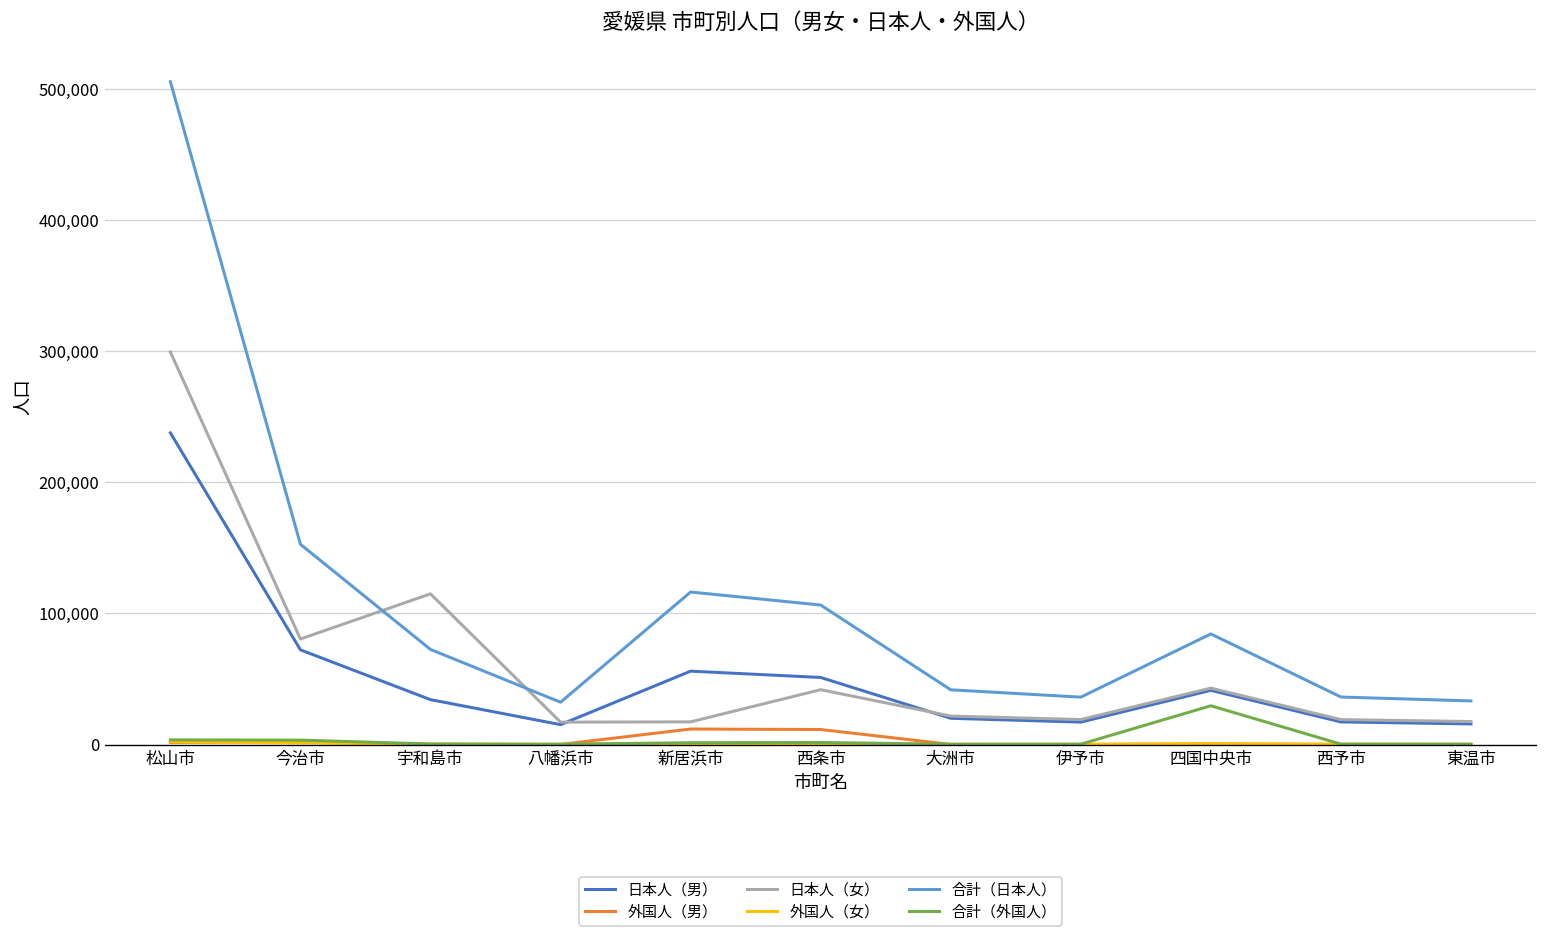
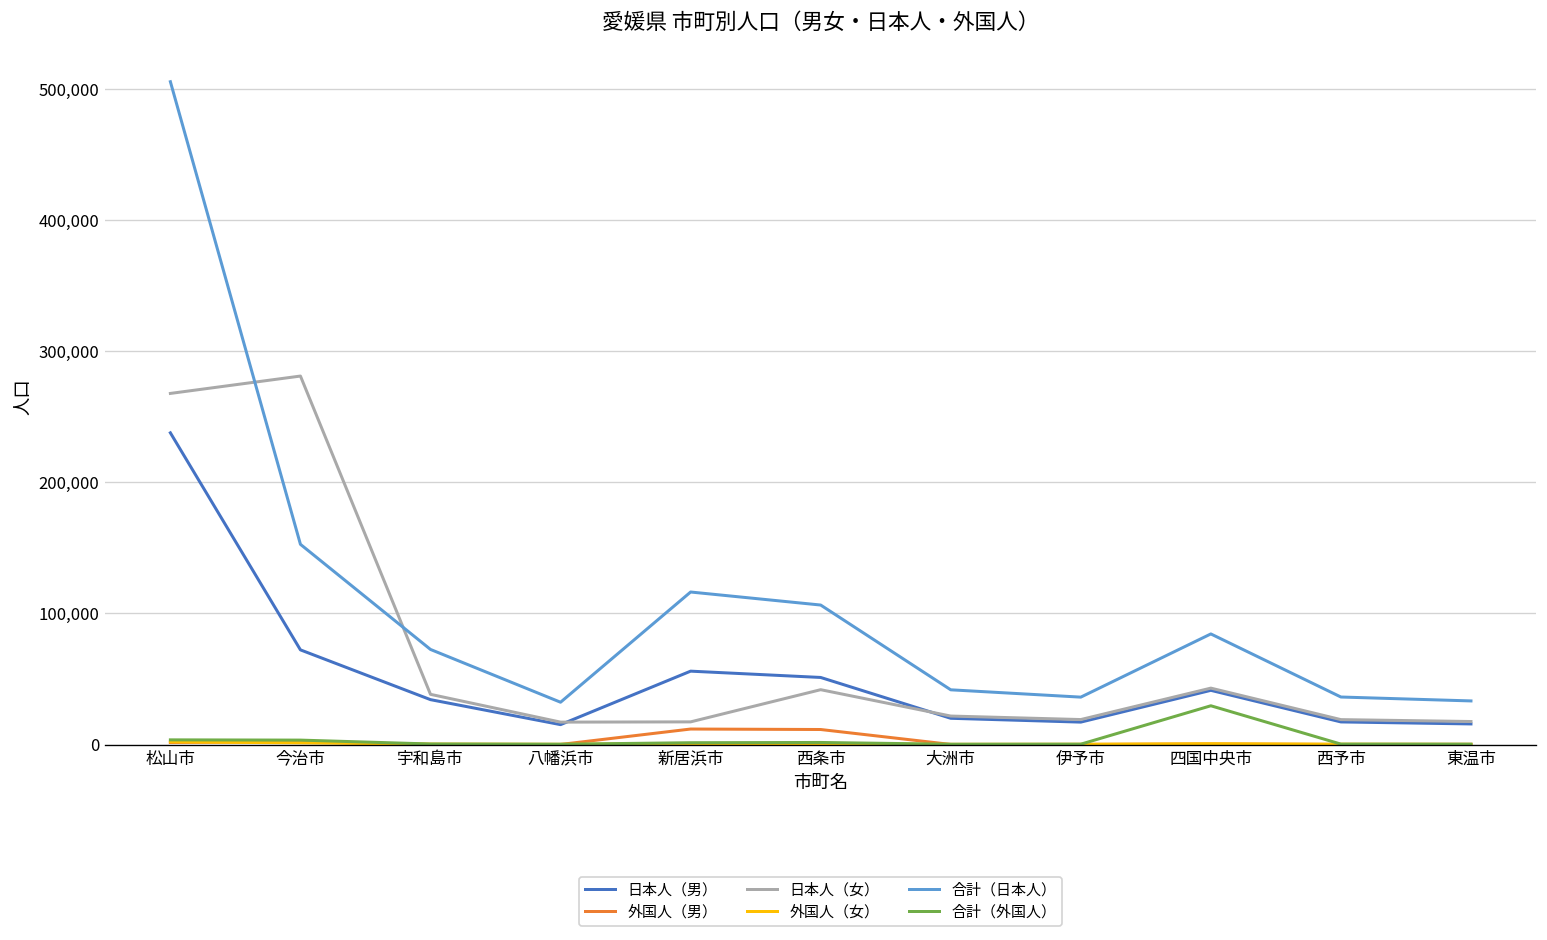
日本人（女）, 松山市: 299,000 -> 268,000
日本人（女）, 今治市: 81,000 -> 281,000
日本人（女）, 宇和島市: 115,000 -> 38,000
